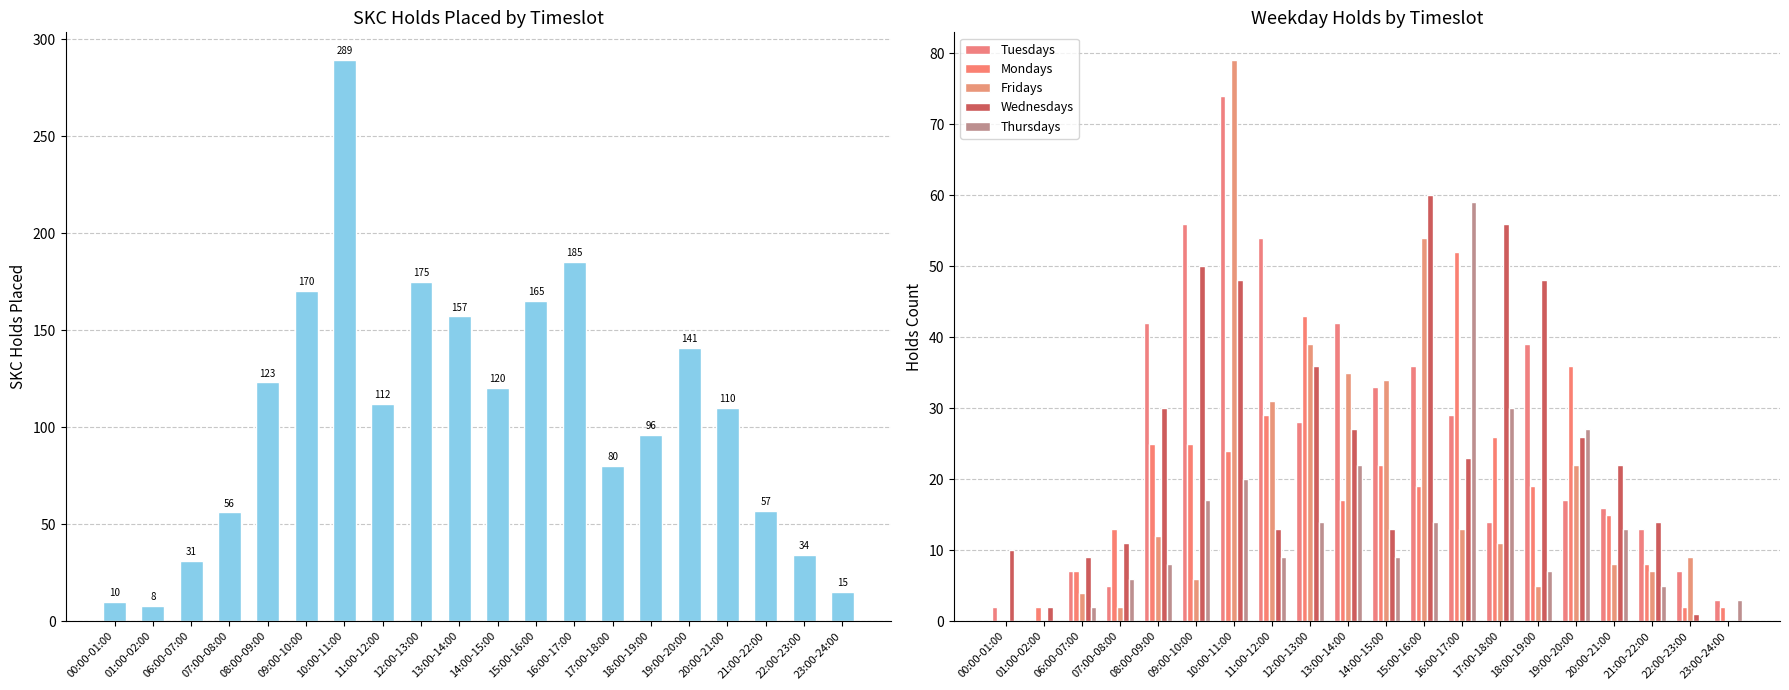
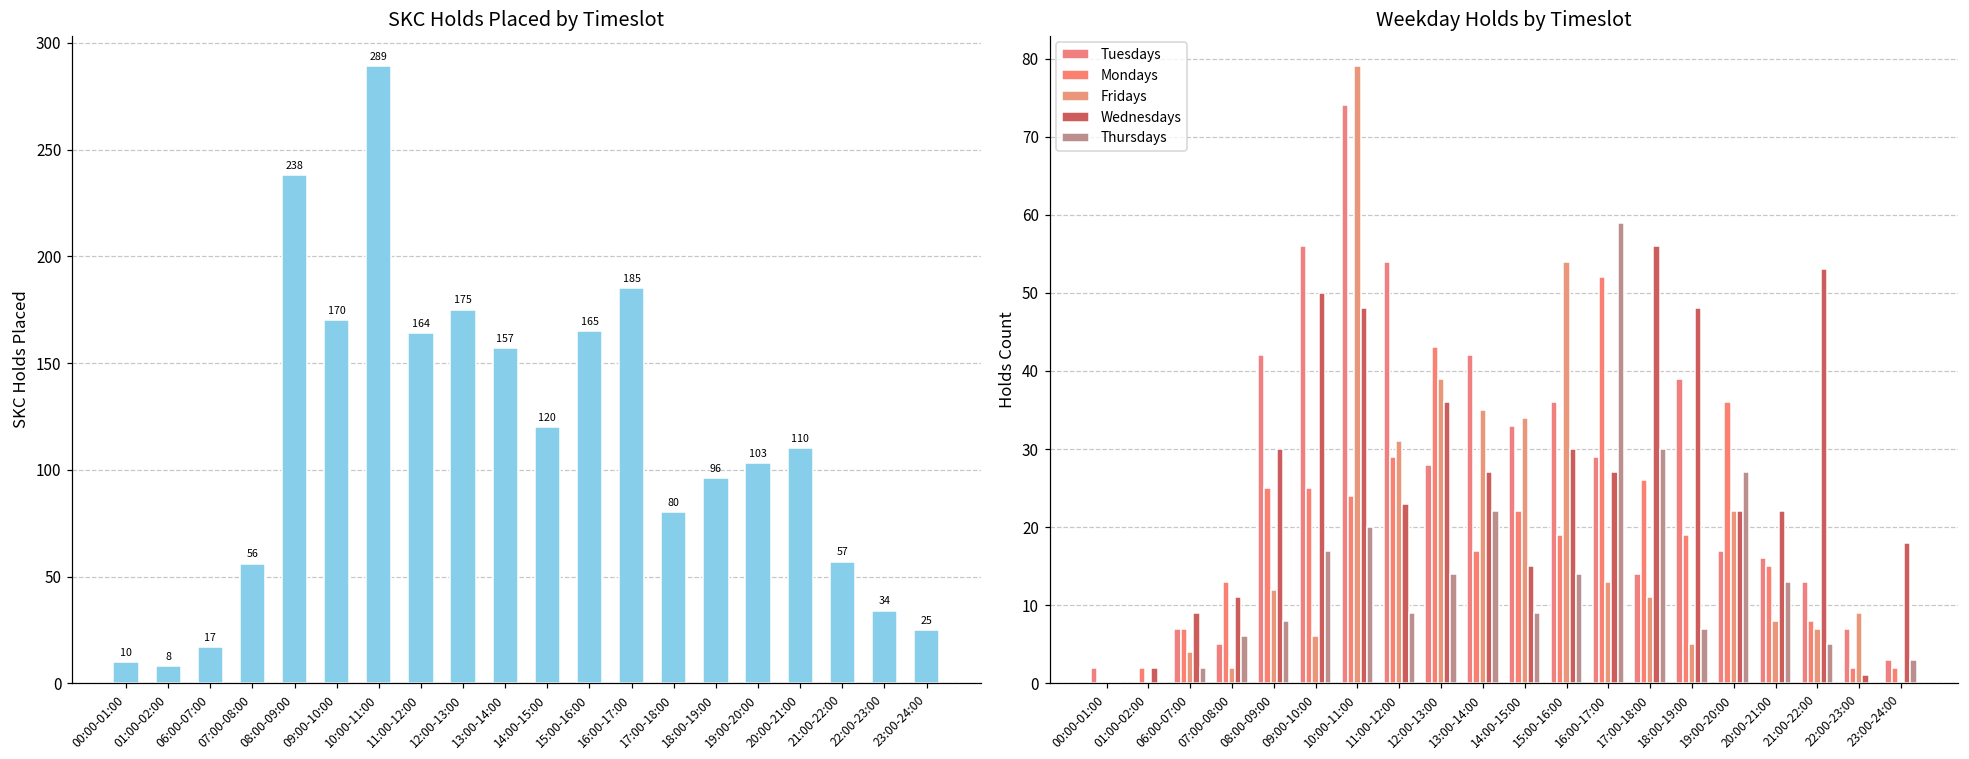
SKC Holds Placed by Timeslot, 06:00-07:00: 31 -> 17
SKC Holds Placed by Timeslot, 08:00-09:00: 123 -> 238
SKC Holds Placed by Timeslot, 11:00-12:00: 112 -> 164
SKC Holds Placed by Timeslot, 19:00-20:00: 141 -> 103
SKC Holds Placed by Timeslot, 23:00-24:00: 15 -> 25
Weekday Holds by Timeslot, Wednesdays, 00:00-01:00: 10 -> 0
Weekday Holds by Timeslot, Wednesdays, 11:00-12:00: 13 -> 23
Weekday Holds by Timeslot, Wednesdays, 14:00-15:00: 13 -> 15
Weekday Holds by Timeslot, Wednesdays, 15:00-16:00: 60 -> 30
Weekday Holds by Timeslot, Wednesdays, 16:00-17:00: 23 -> 27
Weekday Holds by Timeslot, Wednesdays, 19:00-20:00: 26 -> 22
Weekday Holds by Timeslot, Wednesdays, 21:00-22:00: 14 -> 53
Weekday Holds by Timeslot, Wednesdays, 23:00-24:00: 0 -> 18
